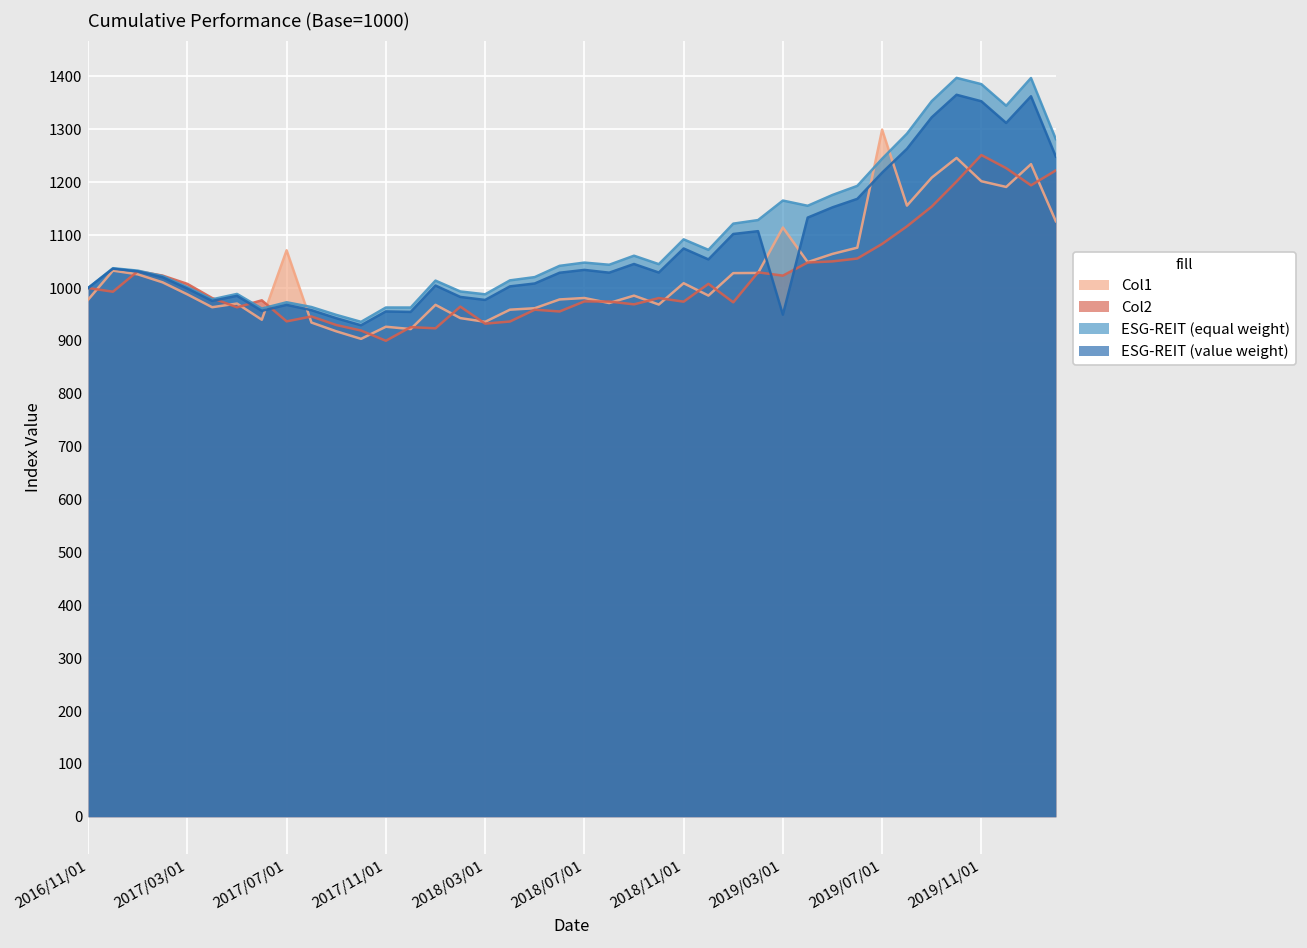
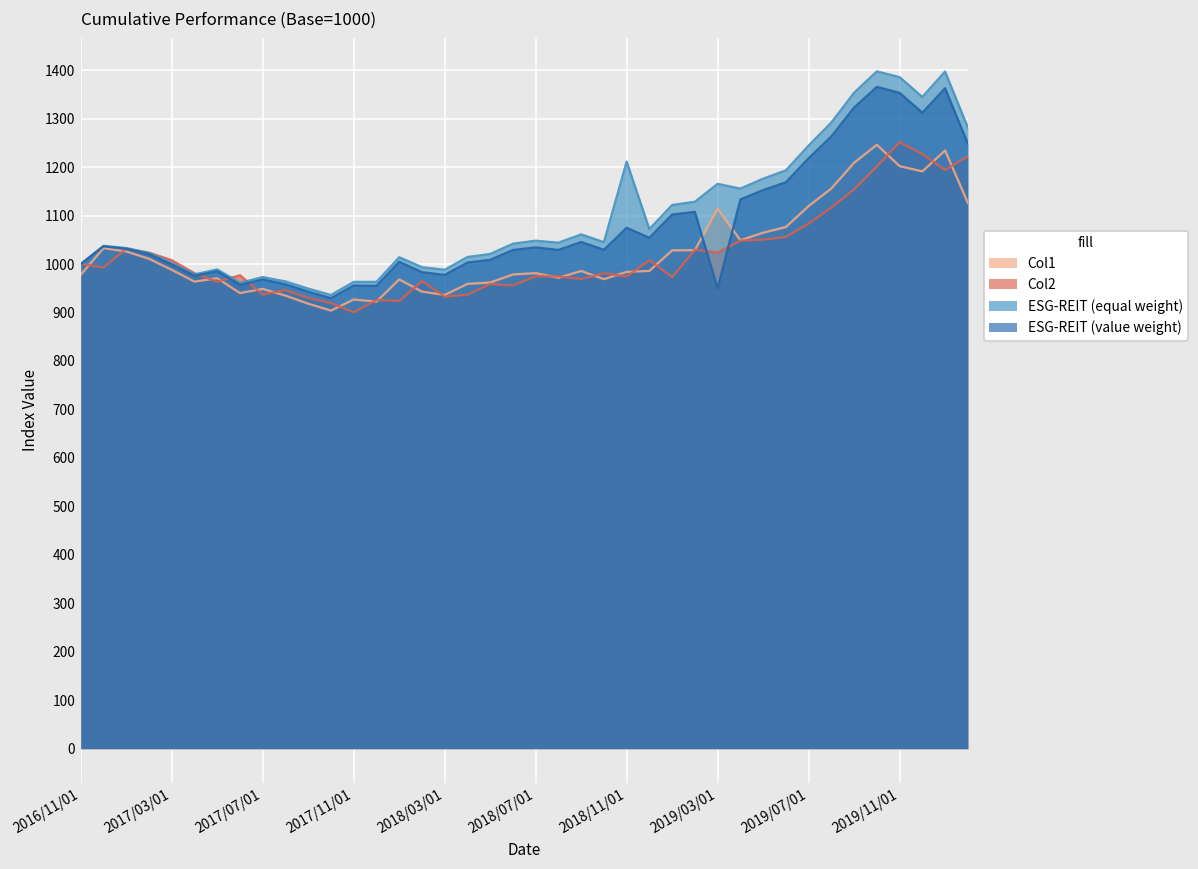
Col1, 2017/07/01: 1070 -> 950
Col1, 2018/11/01: 1010 -> 980
ESG-REIT (equal weight), 2018/11/01: 1090 -> 1210
Col1, 2019/07/01: 1300 -> 1120
